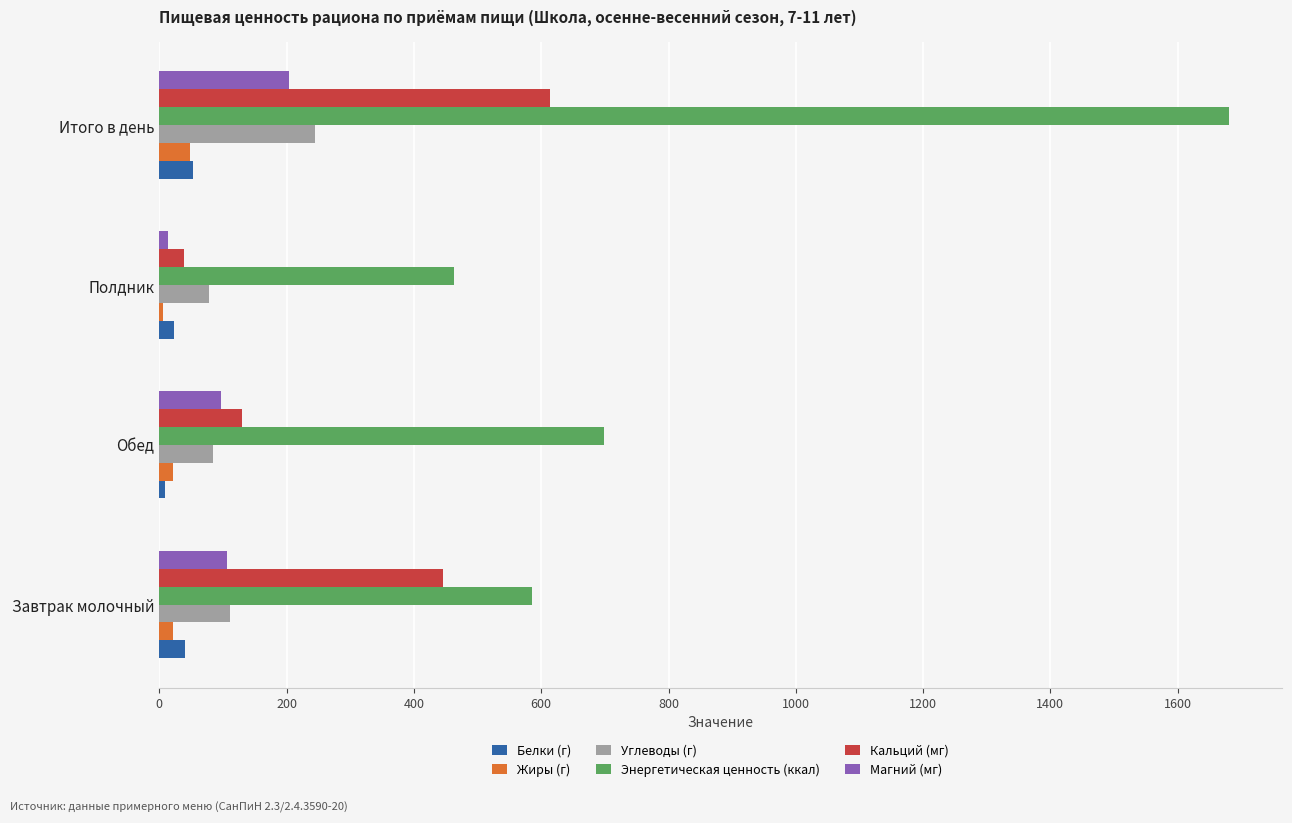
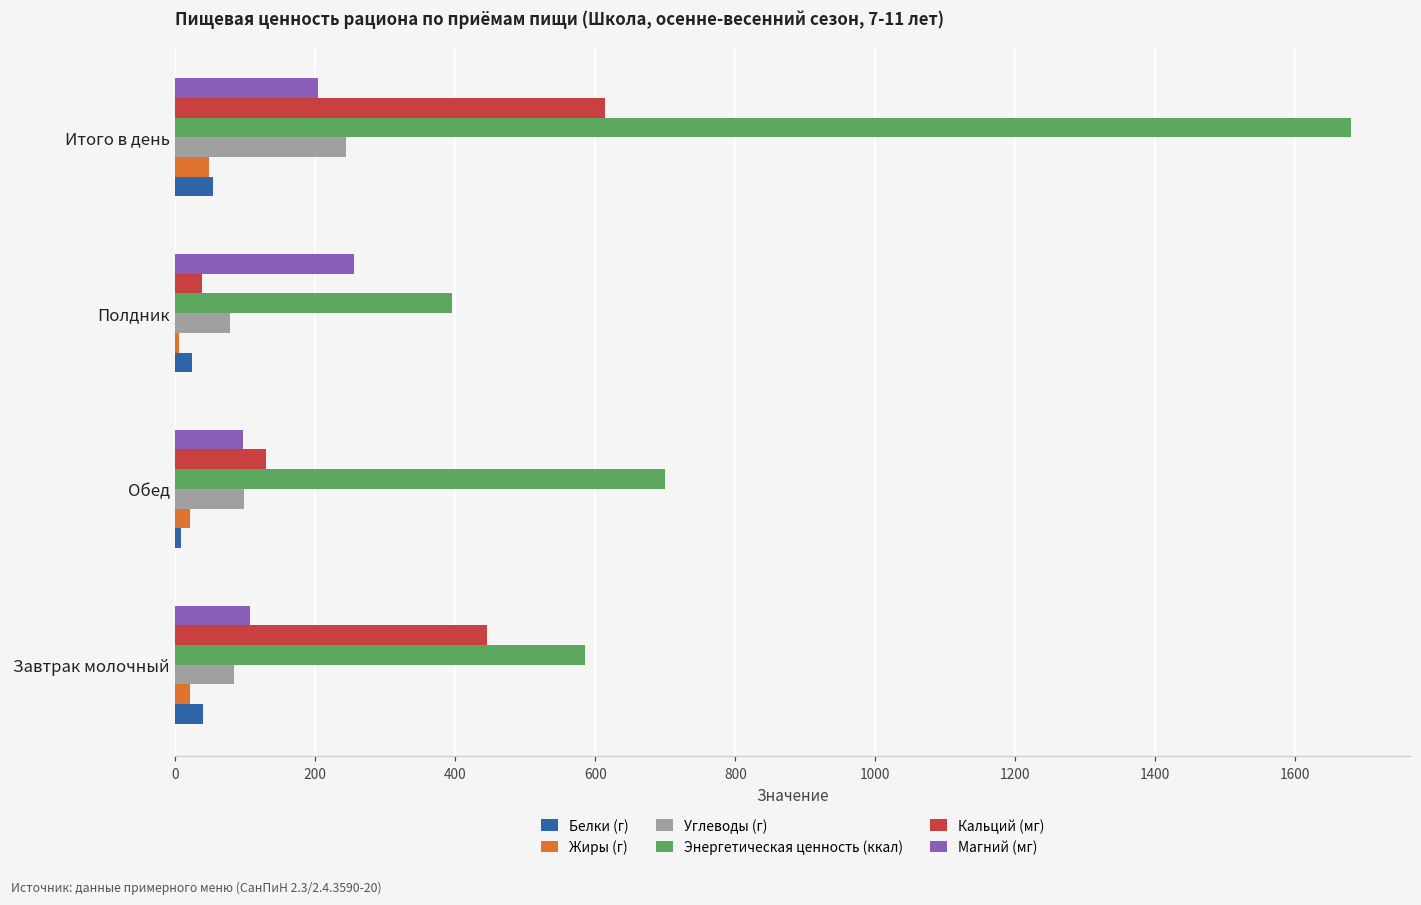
Магний (мг), Полдник: 10 -> 260
Энергетическая ценность (ккал), Полдник: 460 -> 400
Углеводы (г), Обед: 80 -> 100
Углеводы (г), Завтрак молочный: 110 -> 80
